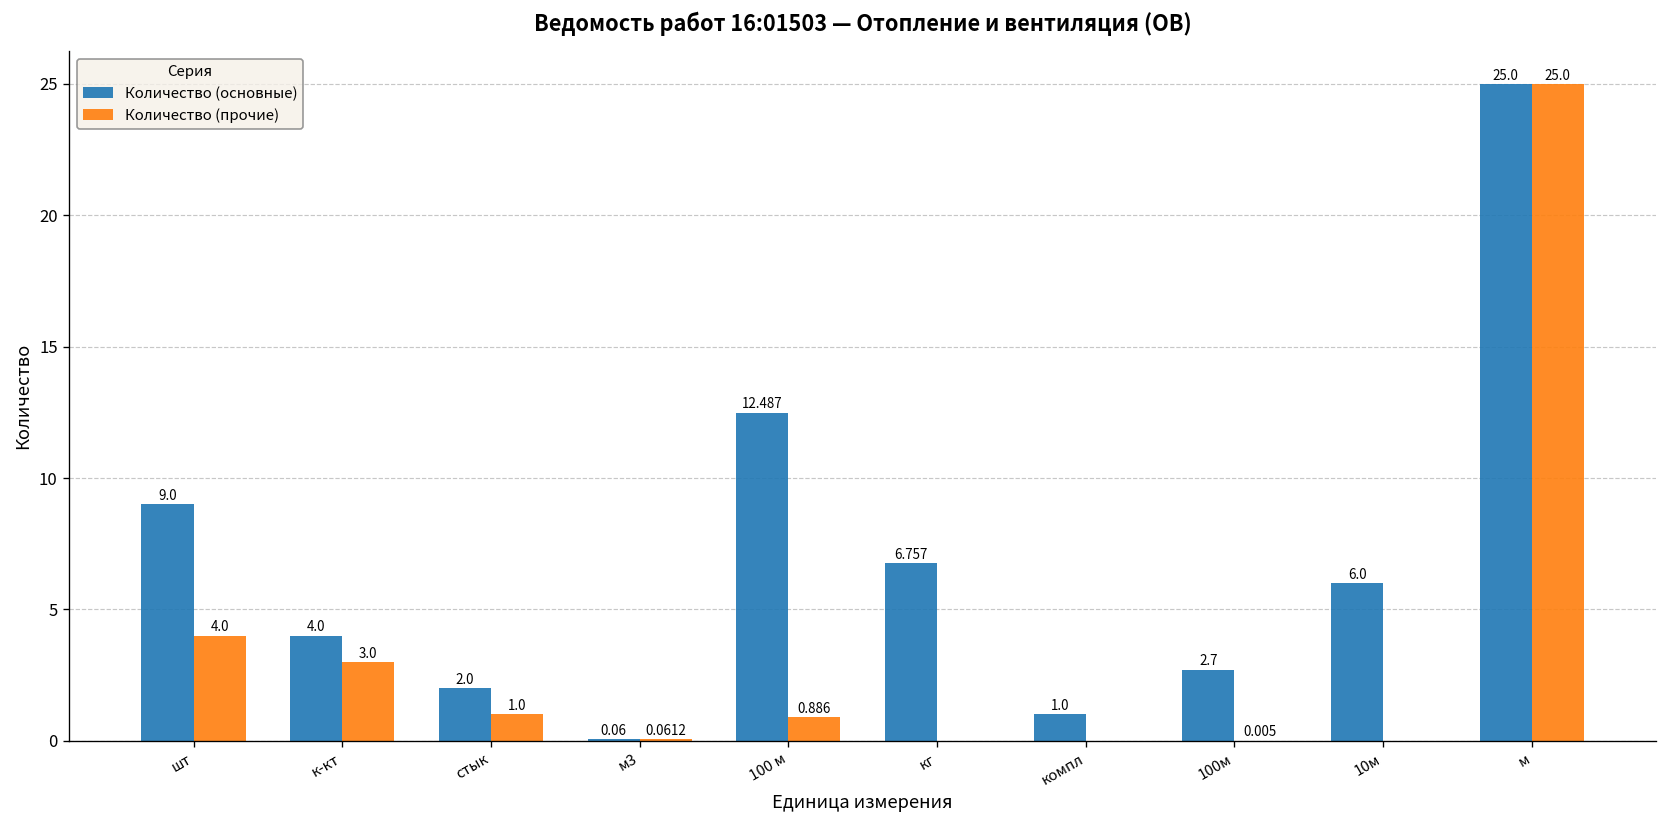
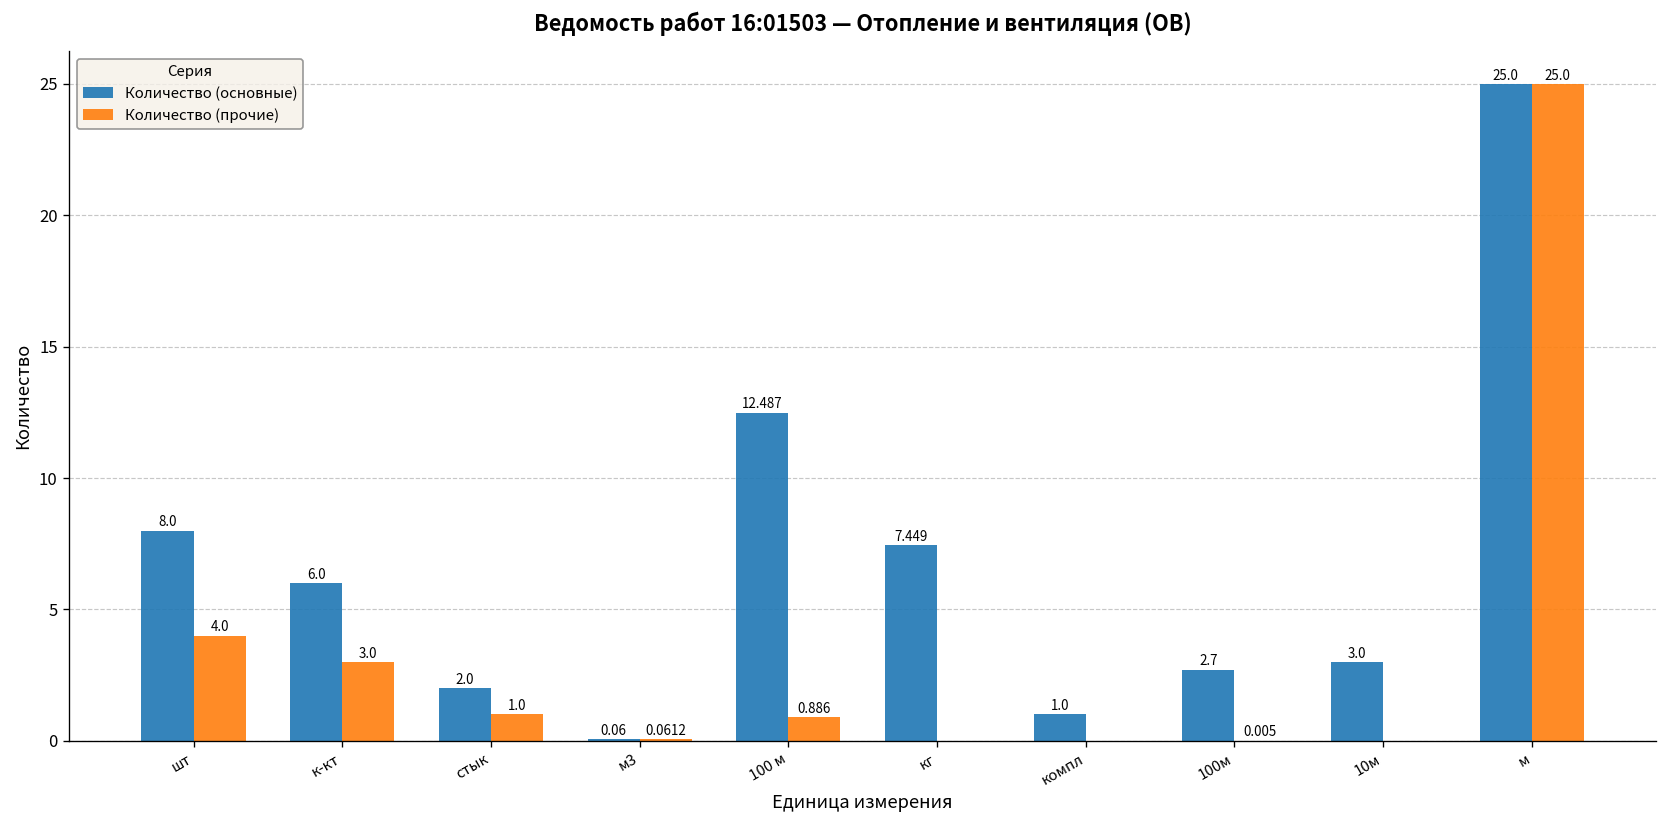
Количество (основные), шт: 9.0 -> 8.0
Количество (основные), к-кт: 4.0 -> 6.0
Количество (основные), кг: 6.757 -> 7.449
Количество (основные), 10м: 6.0 -> 3.0
